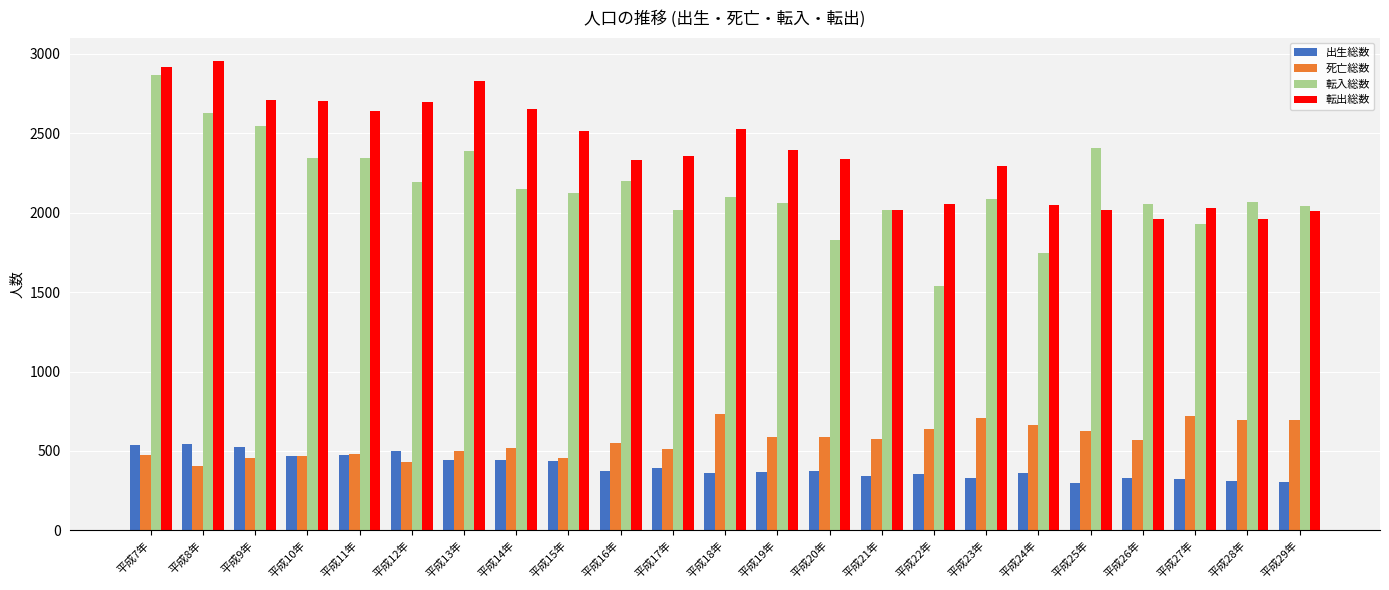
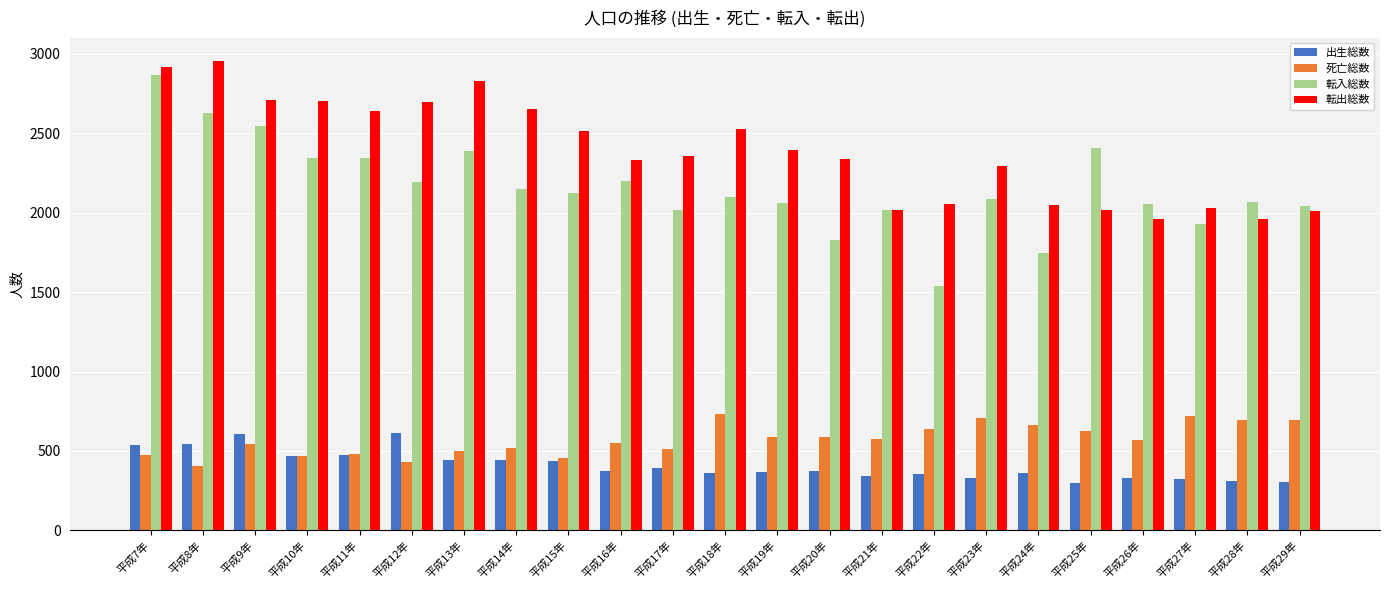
出生総数, 平成9年: 530 -> 610
死亡総数, 平成9年: 460 -> 550
出生総数, 平成12年: 500 -> 610
